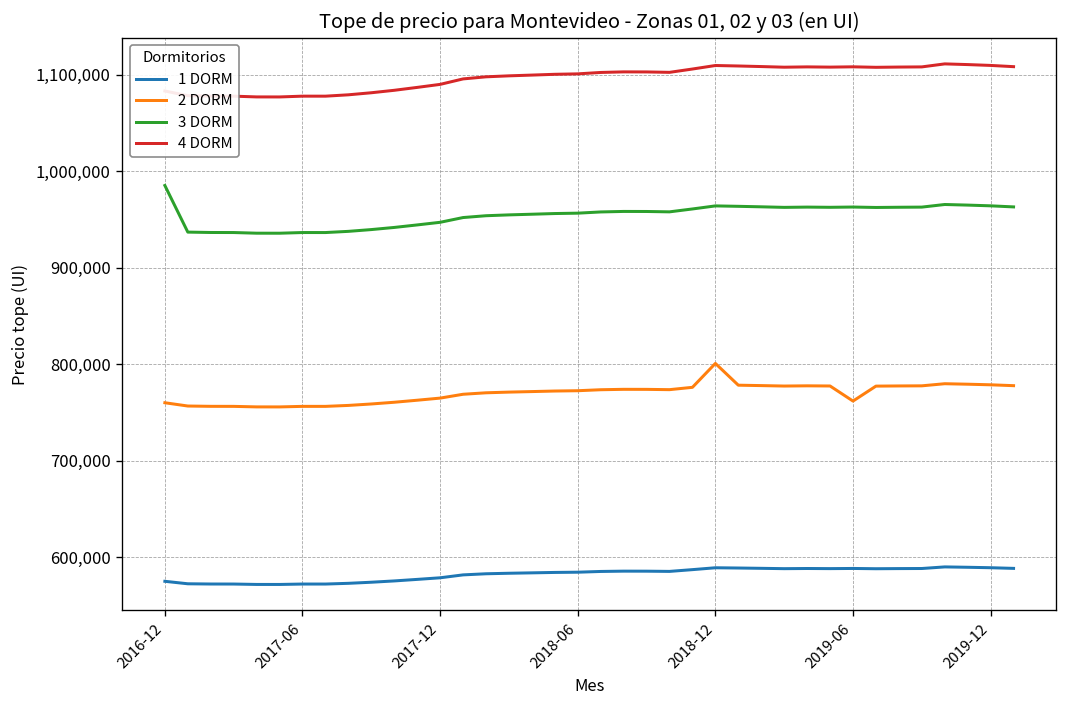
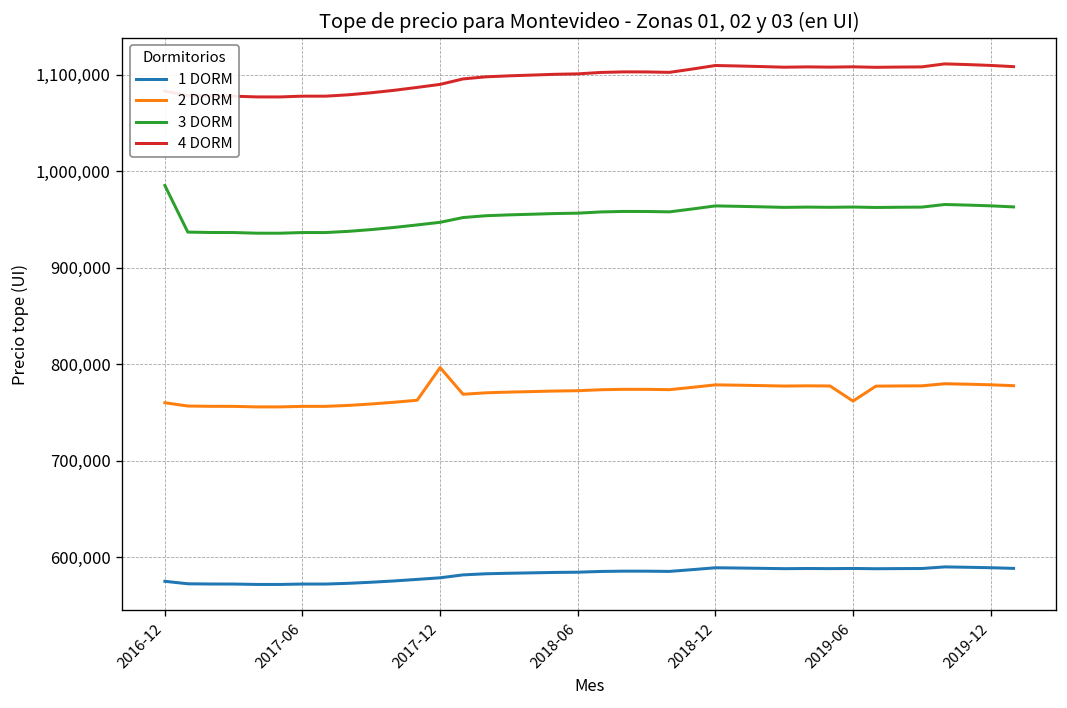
2 DORM, 2017-12: 760,000 -> 800,000
2 DORM, 2018-12: 800,000 -> 780,000
